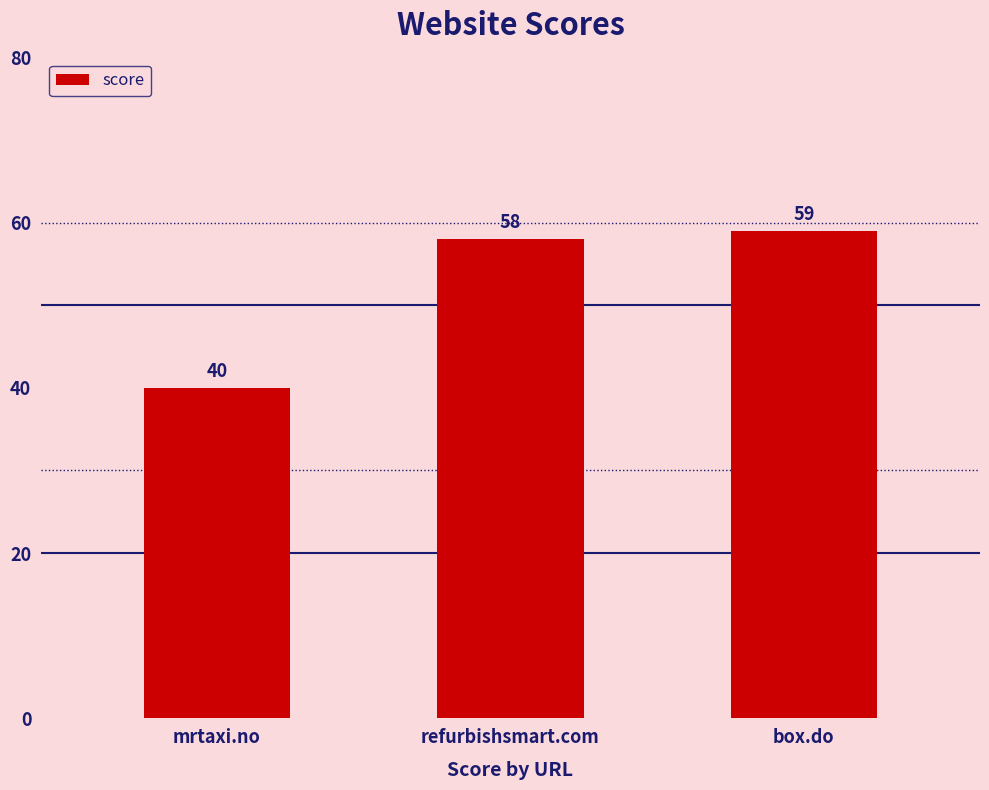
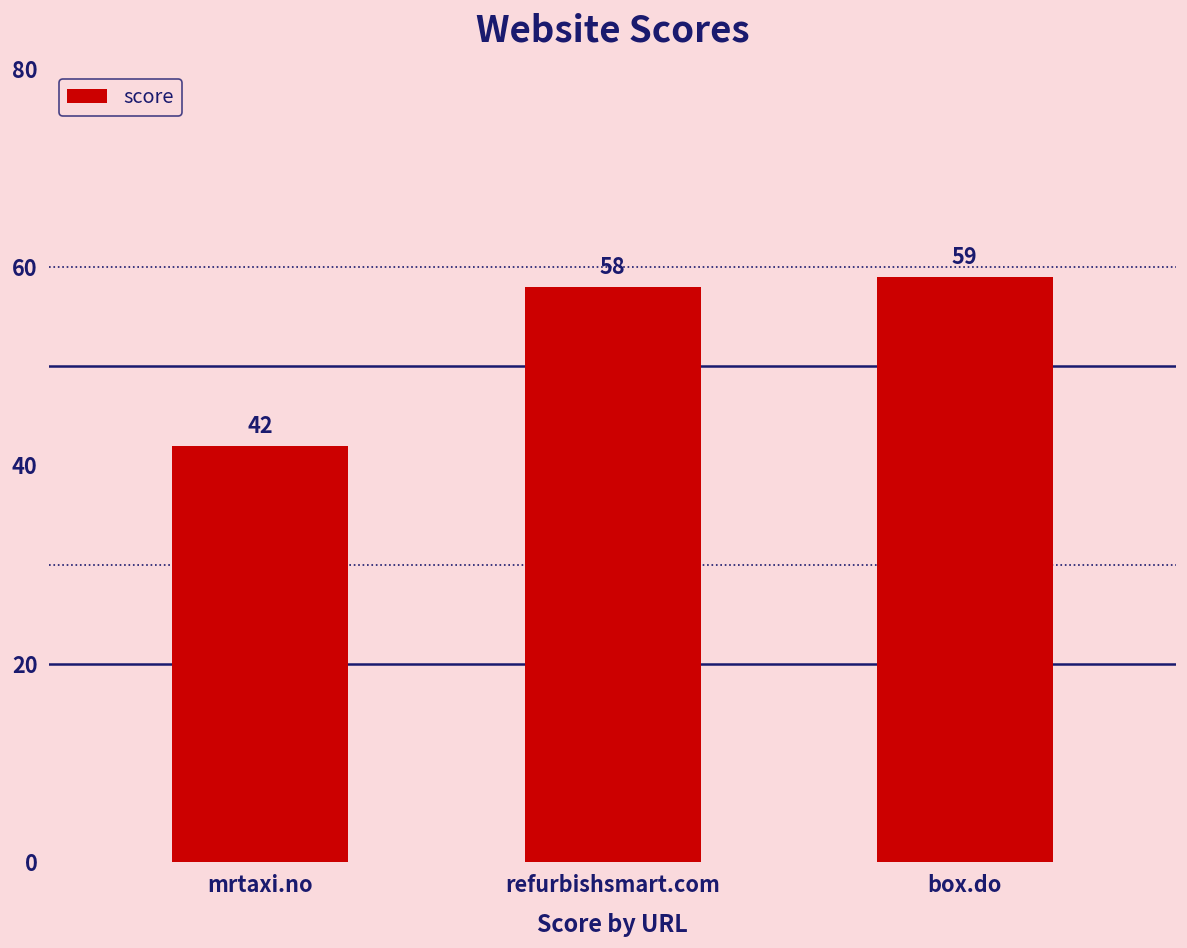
mrtaxi.no: 40 -> 42
